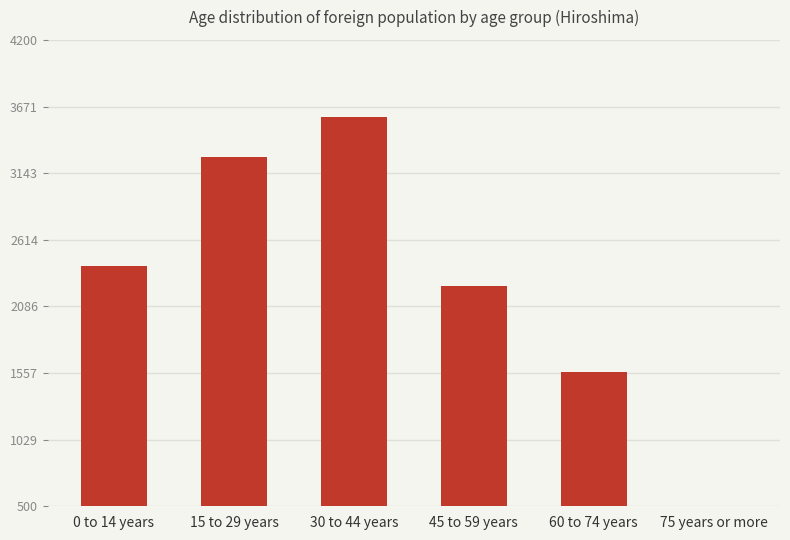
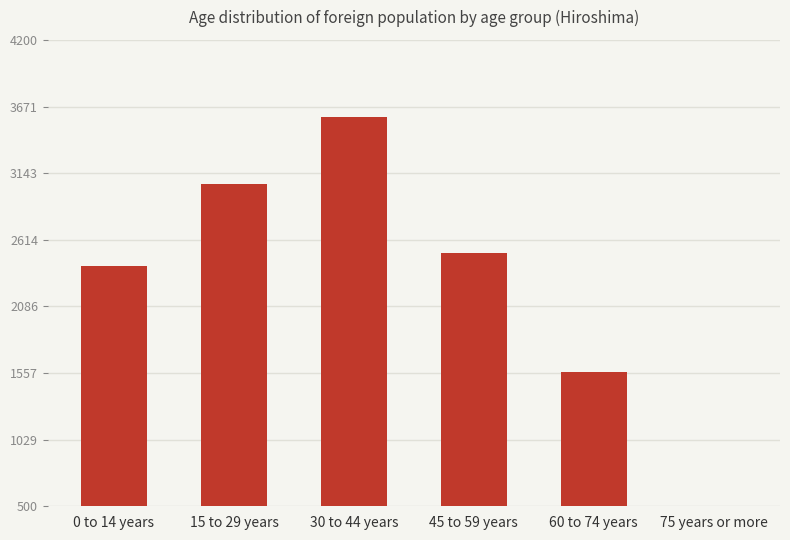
15 to 29 years: 3270 -> 3060
45 to 59 years: 2250 -> 2510
